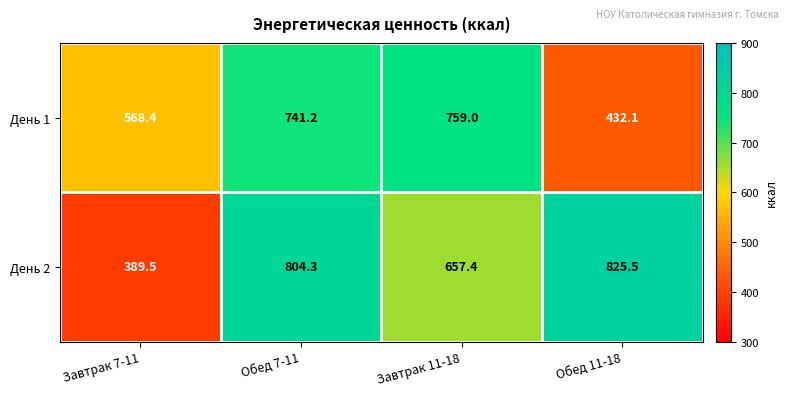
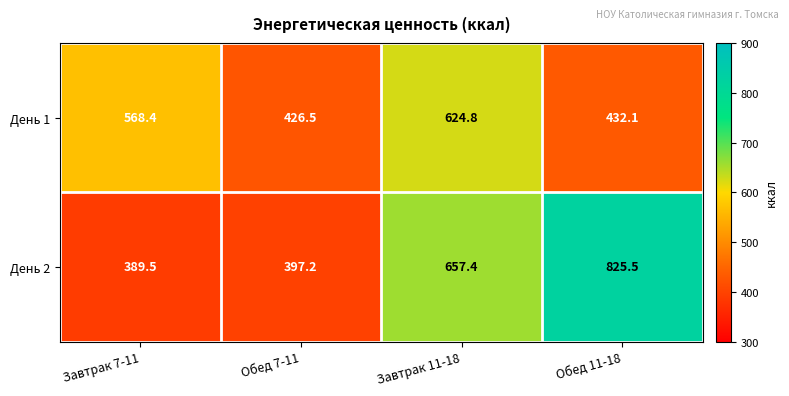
День 1, Обед 7-11: 741.2 -> 426.5
День 1, Завтрак 11-18: 759.0 -> 624.8
День 2, Обед 7-11: 804.3 -> 397.2
